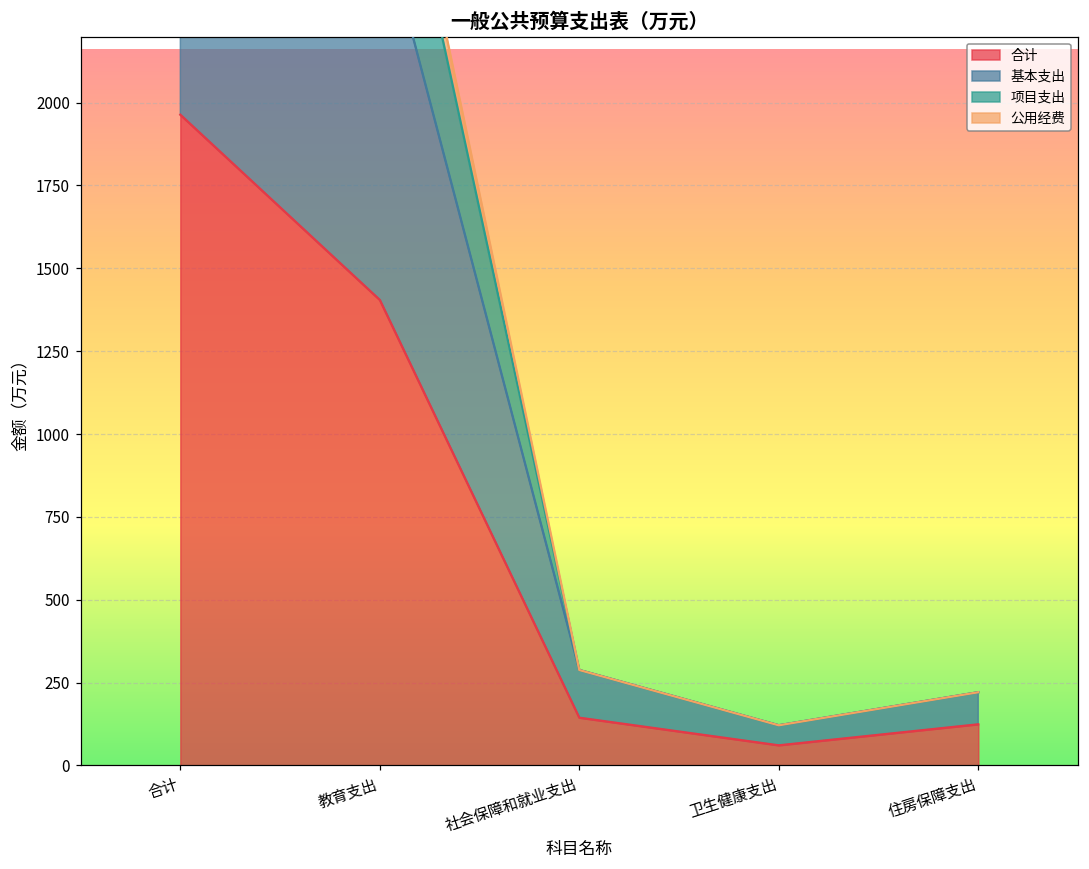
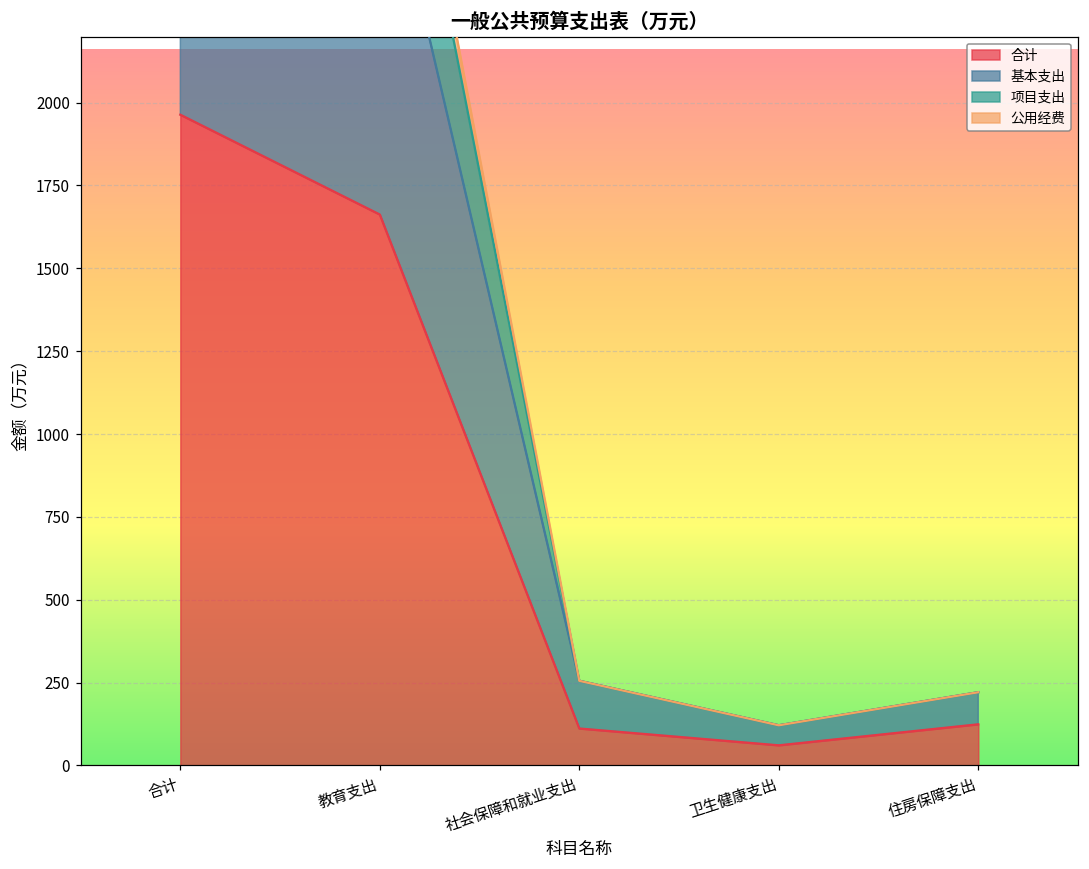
合计, 教育支出: 1400 -> 1660
合计, 社会保障和就业支出: 140 -> 110
